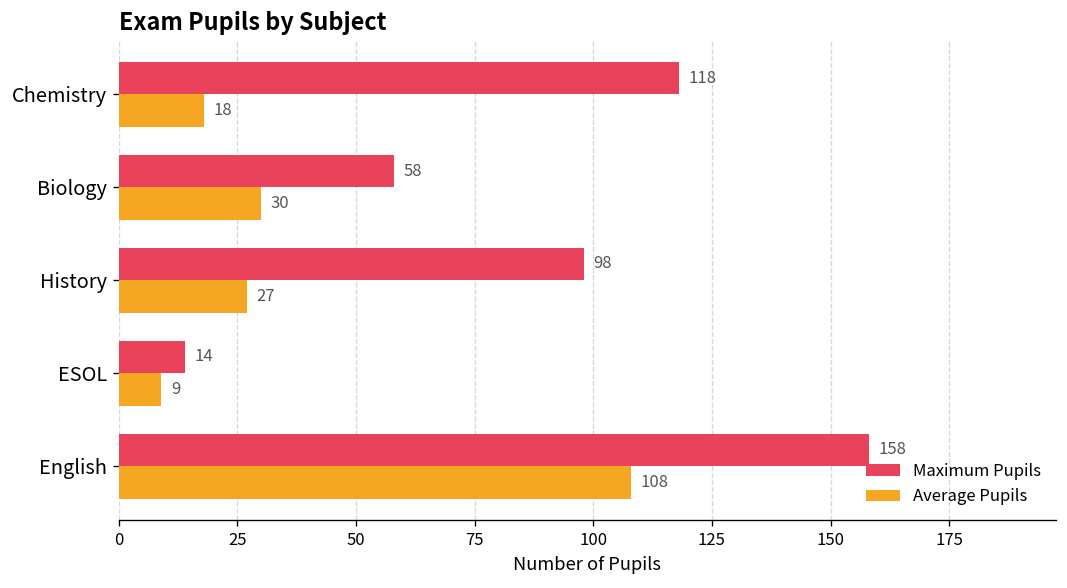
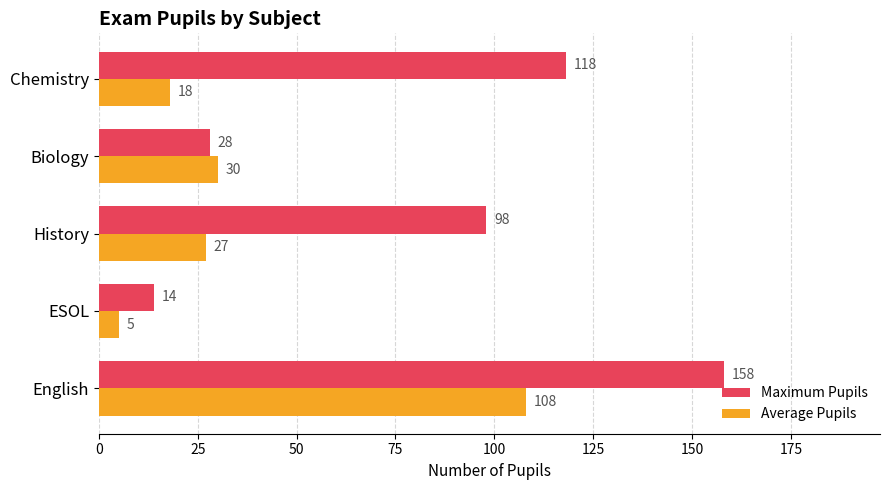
Maximum Pupils, Biology: 58 -> 28
Average Pupils, ESOL: 9 -> 5
